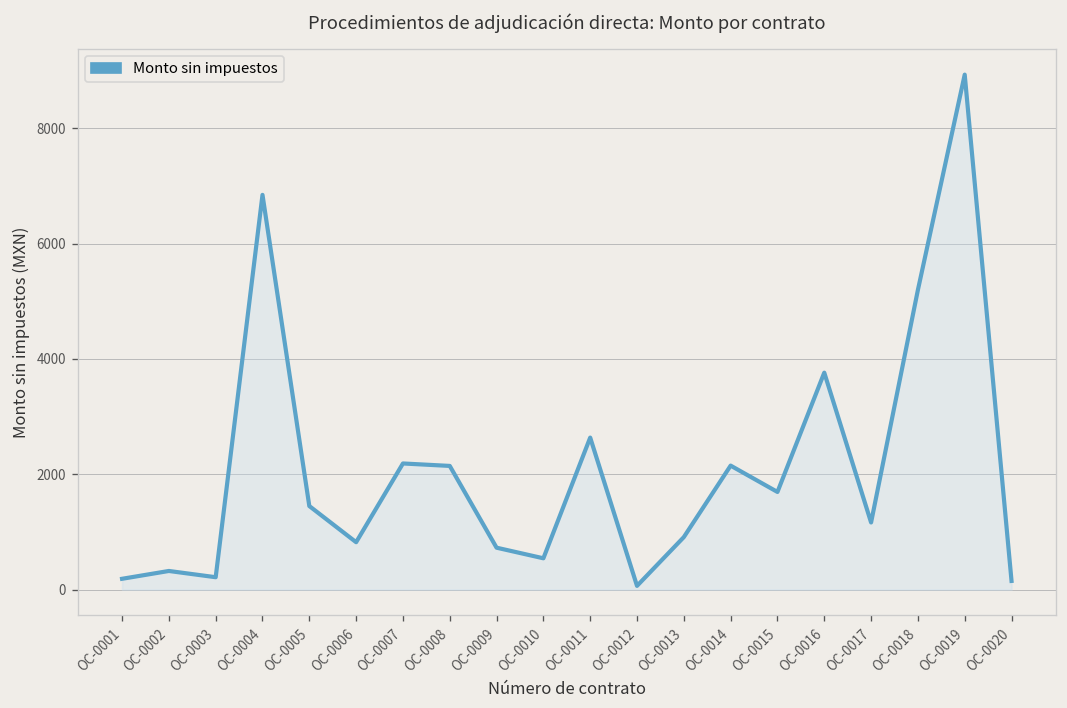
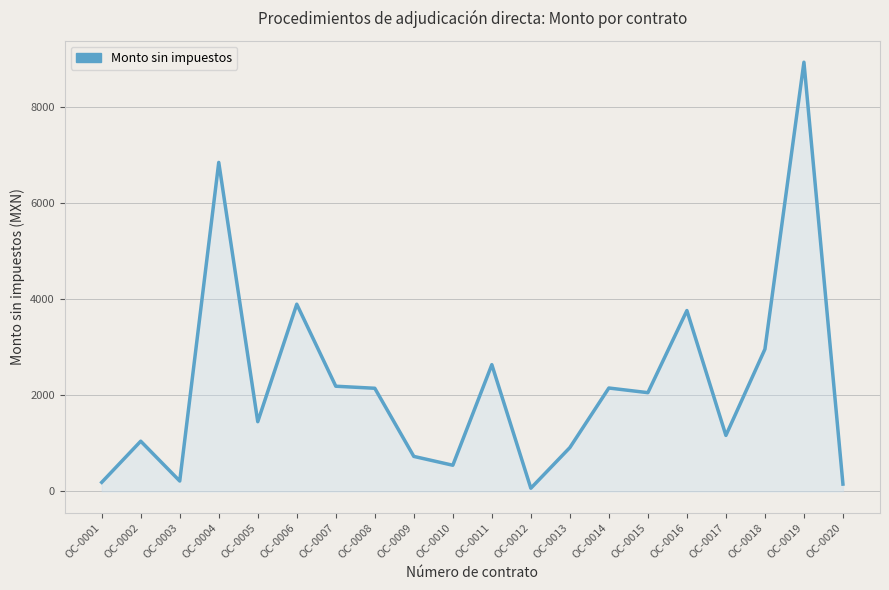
OC-0002: 300 -> 1000
OC-0006: 800 -> 3900
OC-0015: 1700 -> 2100
OC-0018: 5200 -> 3000
